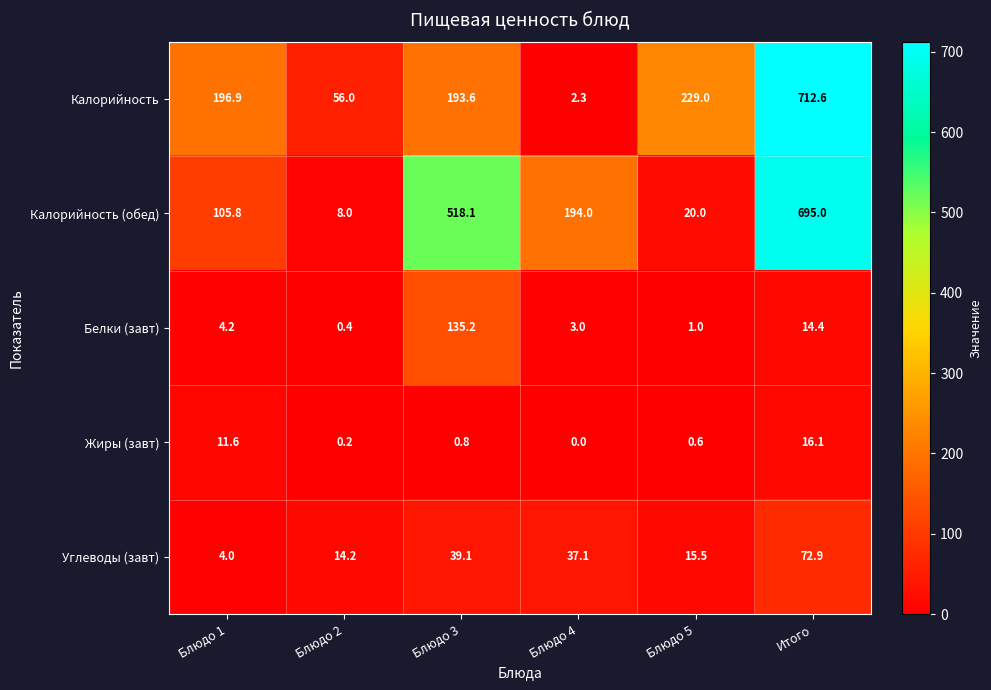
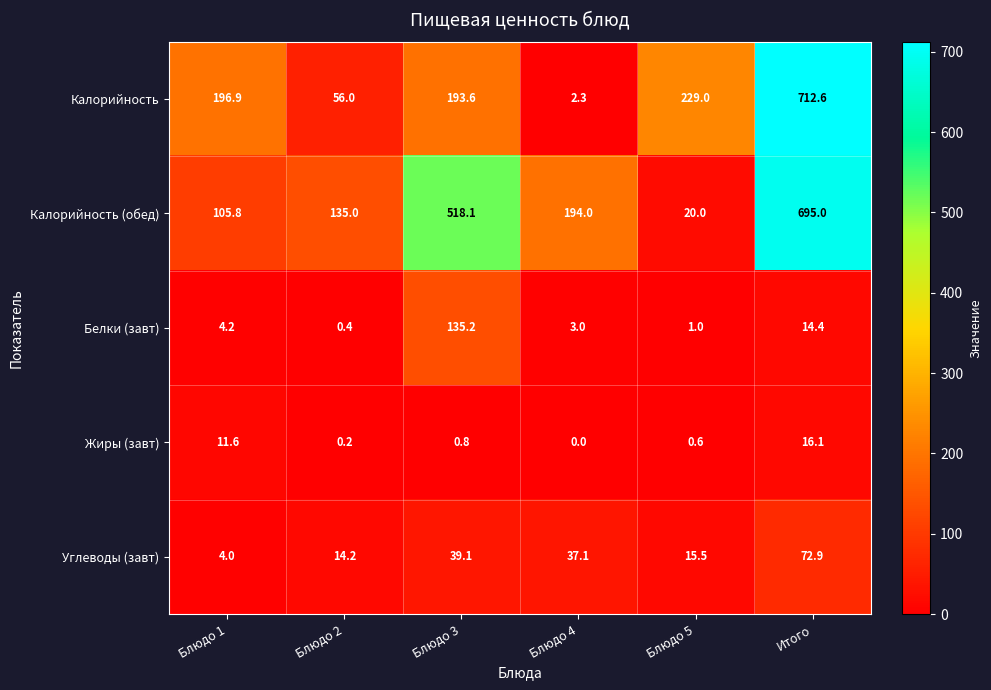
Калорийность (обед), Блюдо 2: 8.0 -> 135.0
